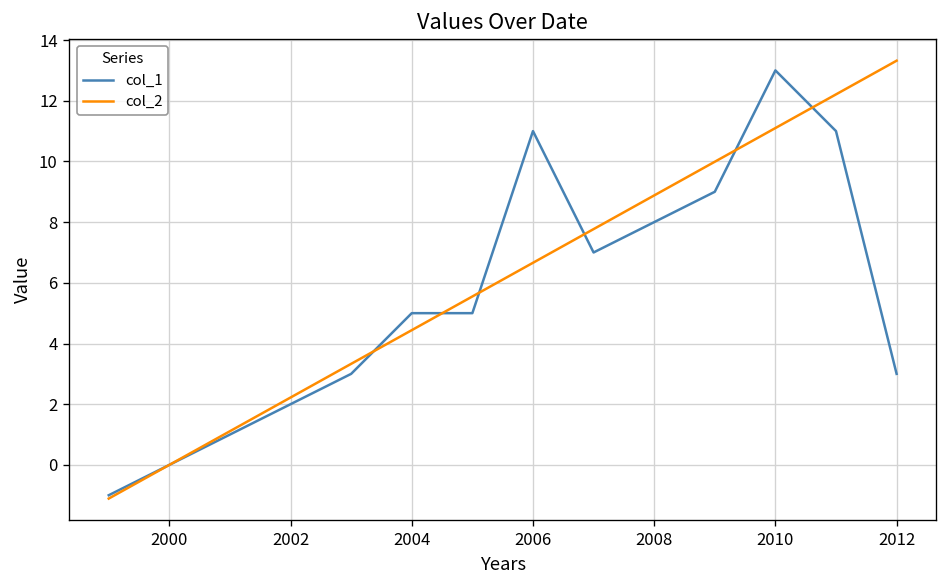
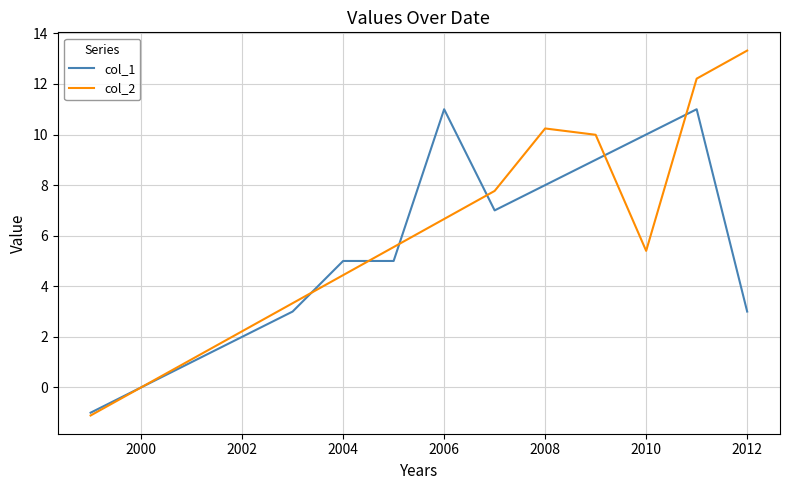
col_2, 2008: 8.9 -> 10.2
col_1, 2010: 13 -> 10
col_2, 2010: 11.1 -> 5.4
